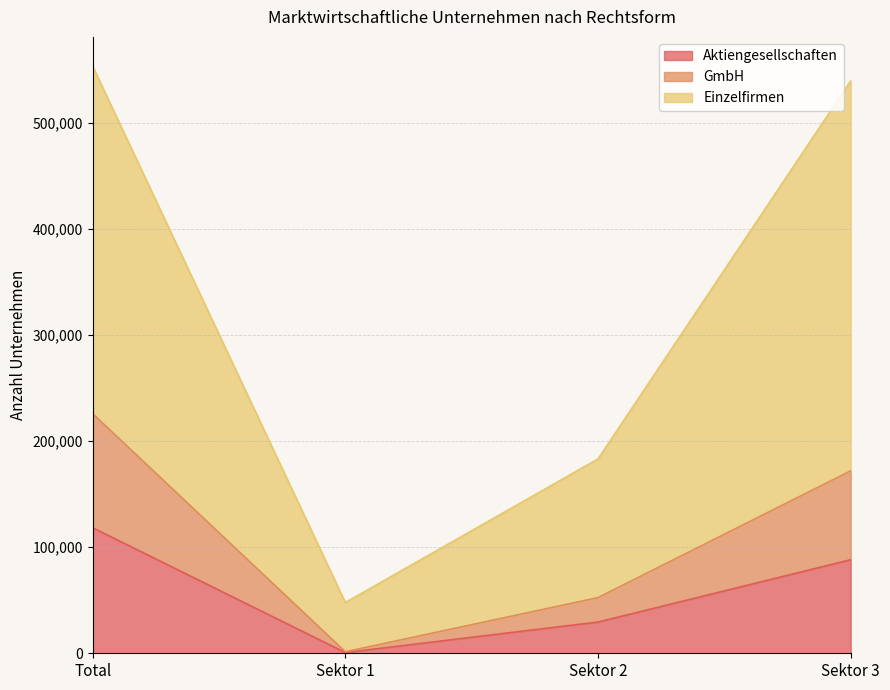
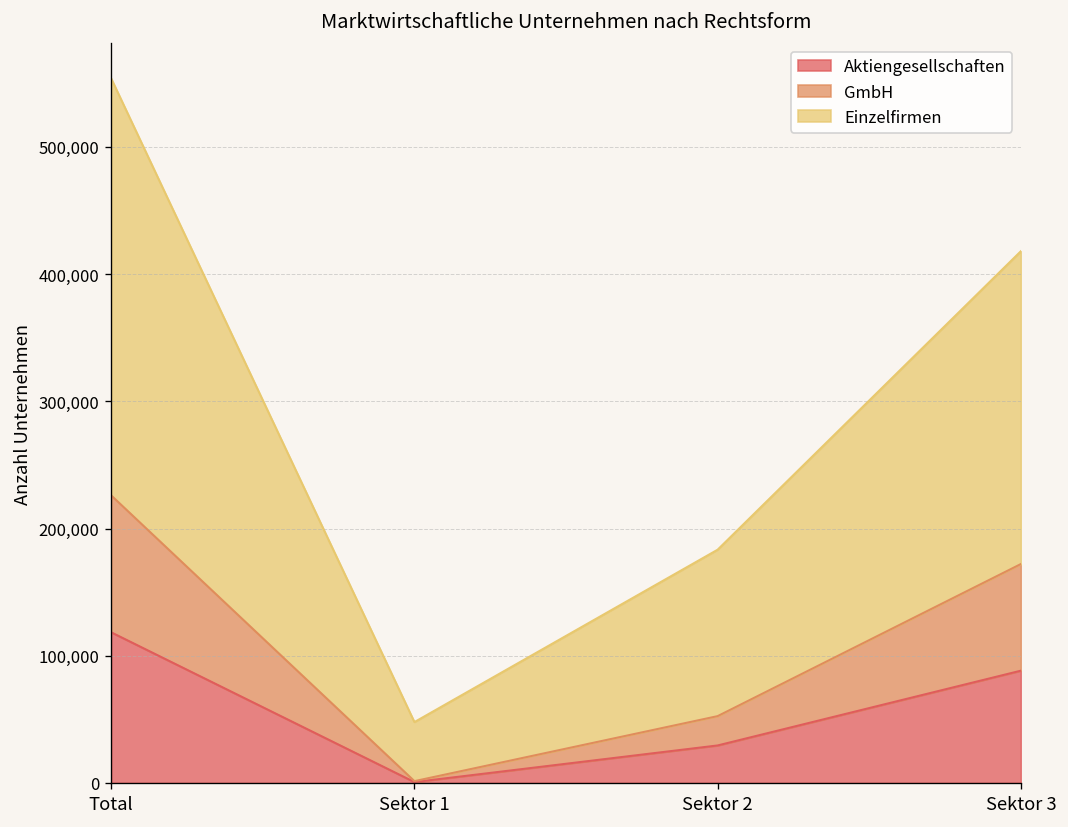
Einzelfirmen, Sektor 3: 368,000 -> 246,000
